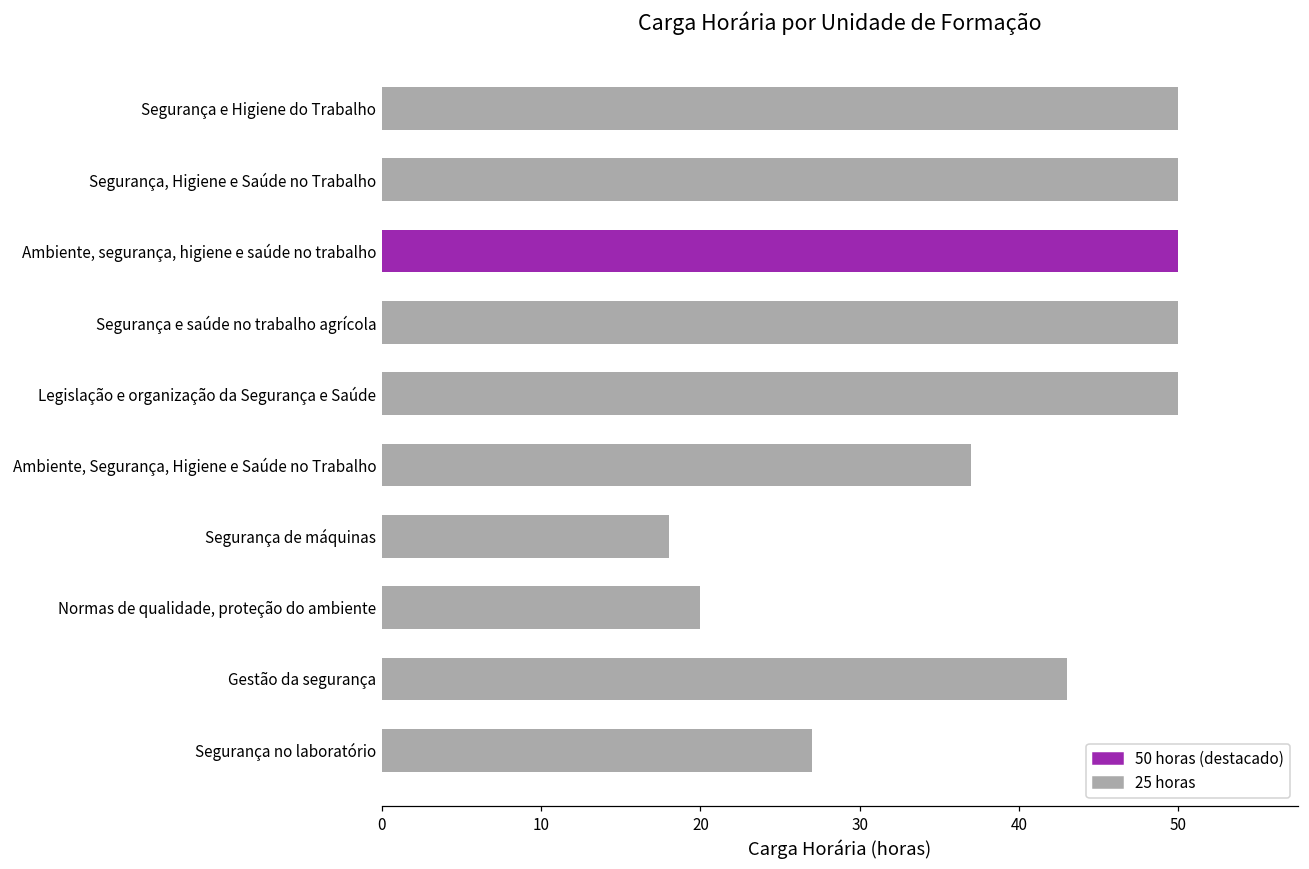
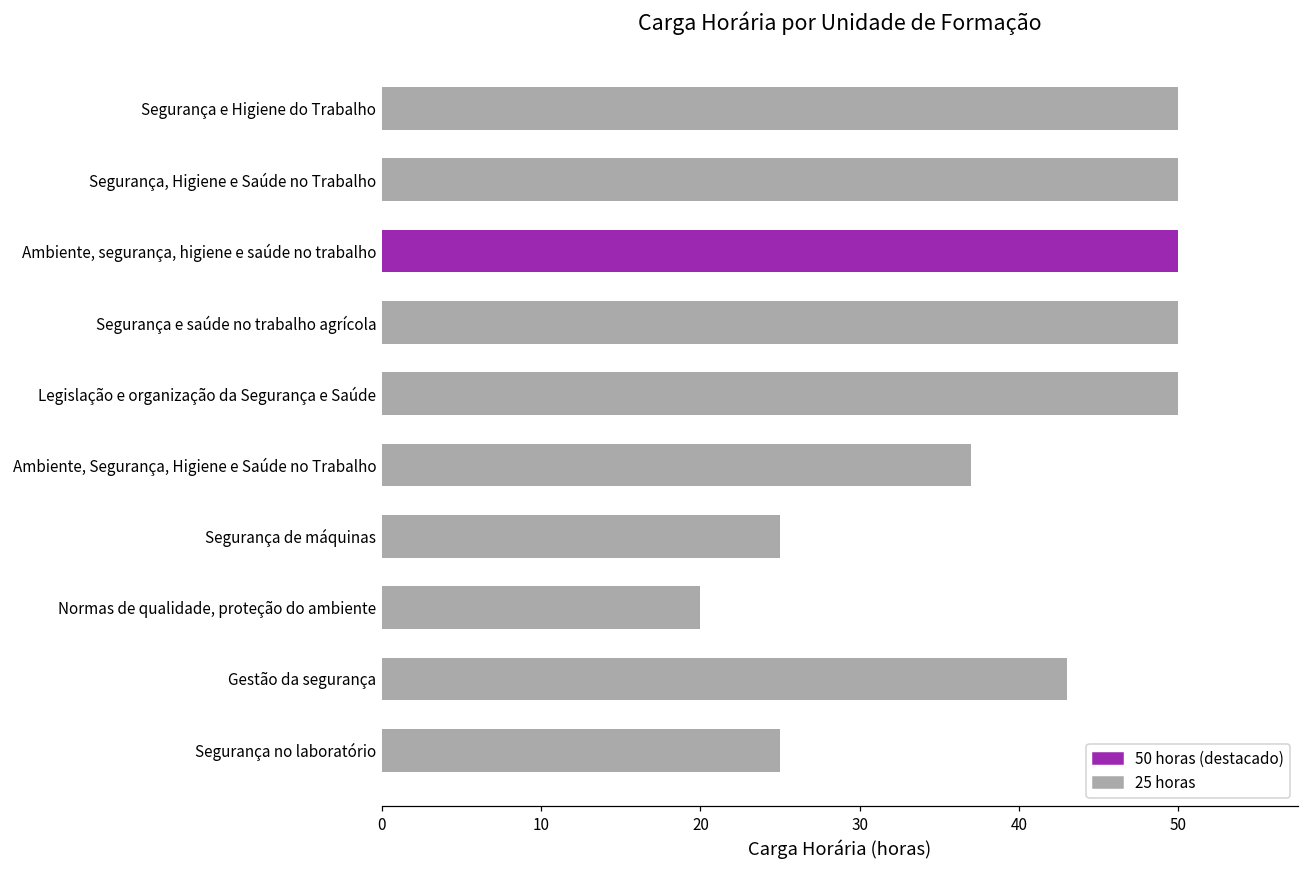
Segurança de máquinas: 18 -> 25
Segurança no laboratório: 27 -> 25
